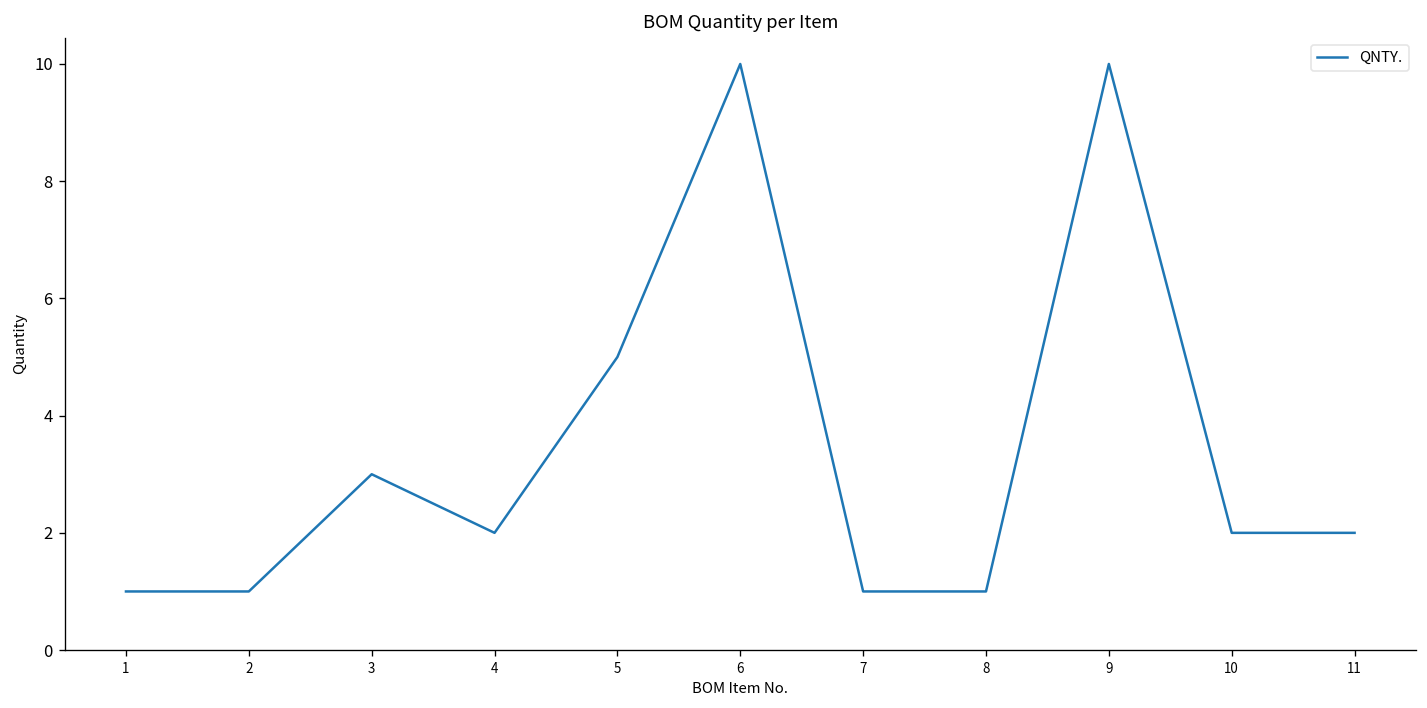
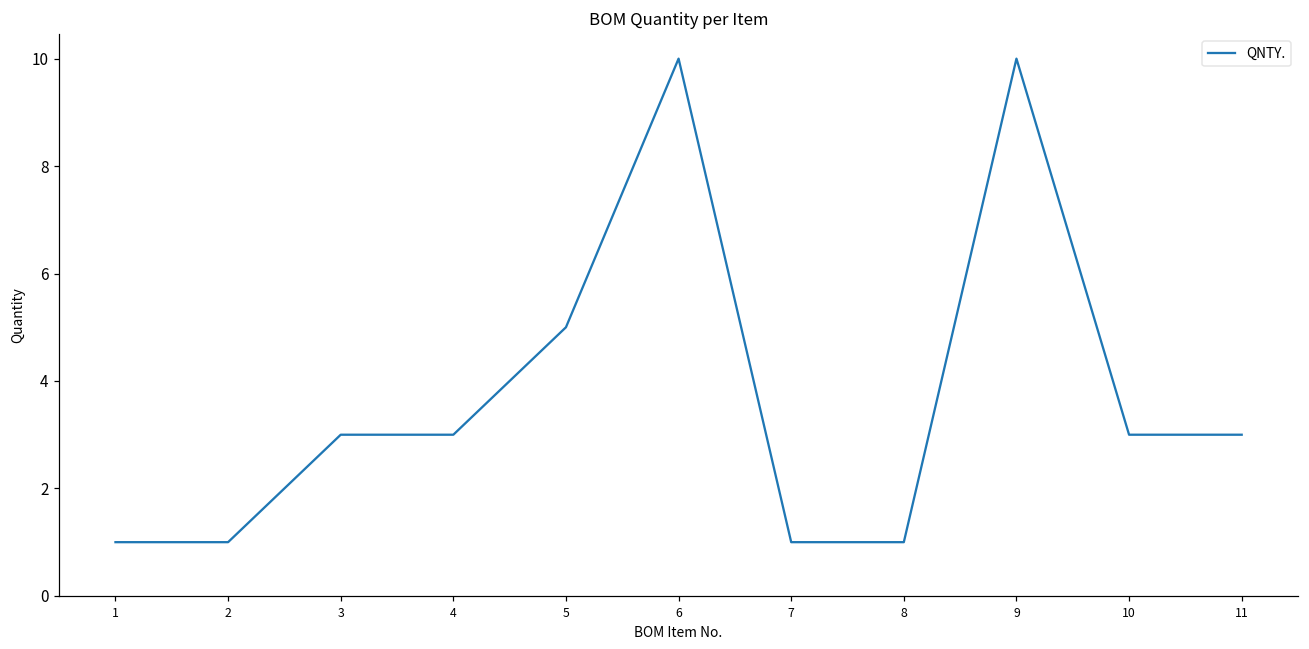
4: 2 -> 3
10: 2 -> 3
11: 2 -> 3
